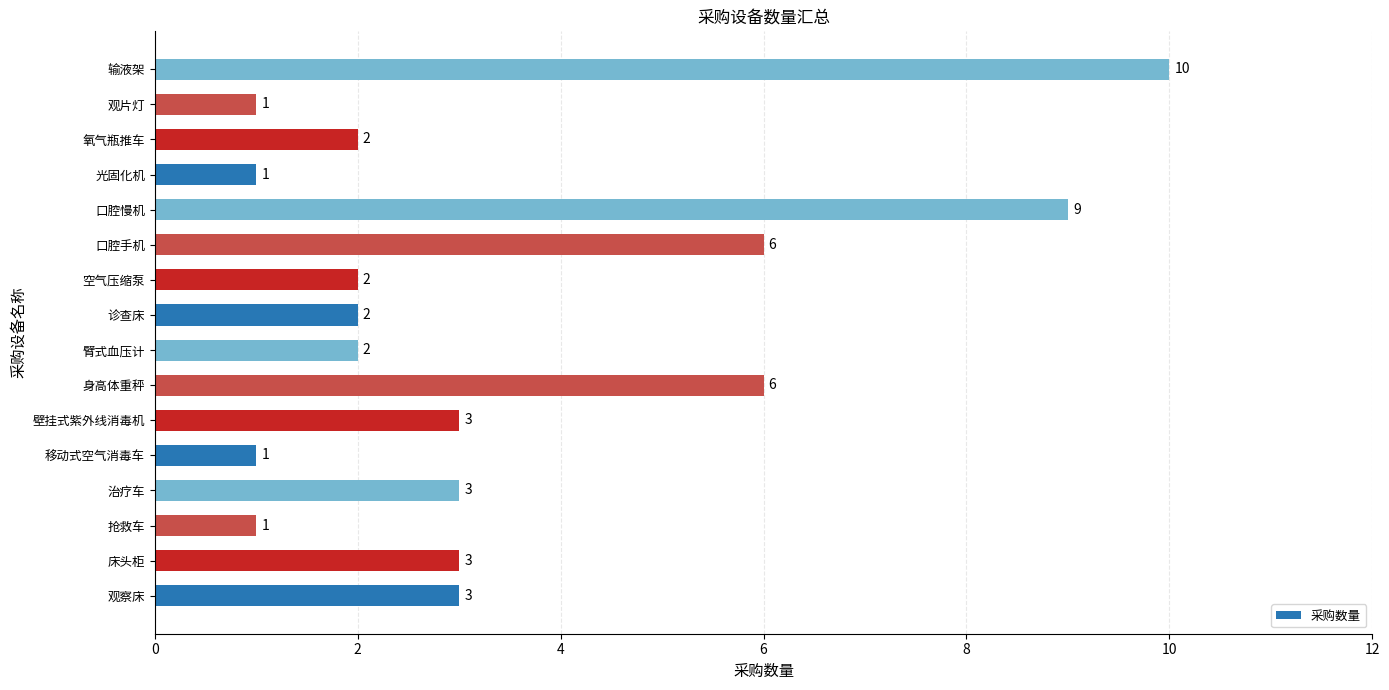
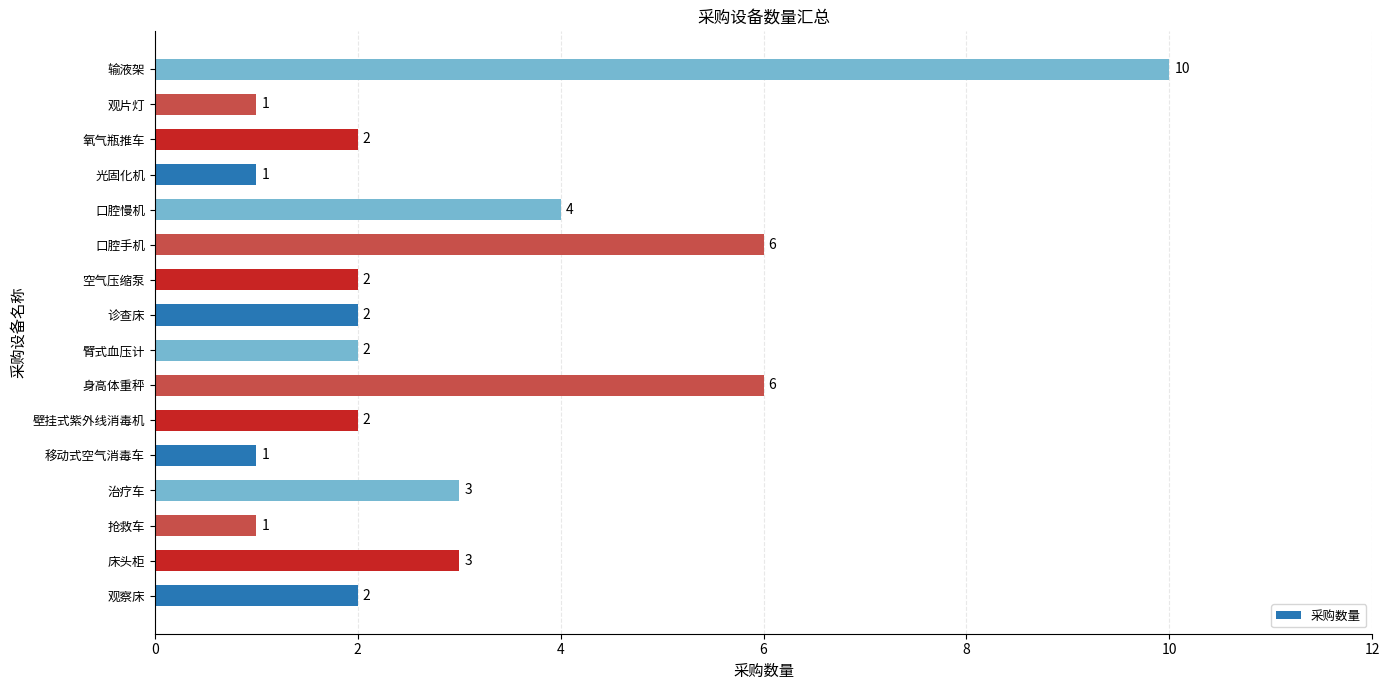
口腔慢机: 9 -> 4
壁挂式紫外线消毒机: 3 -> 2
观察床: 3 -> 2
